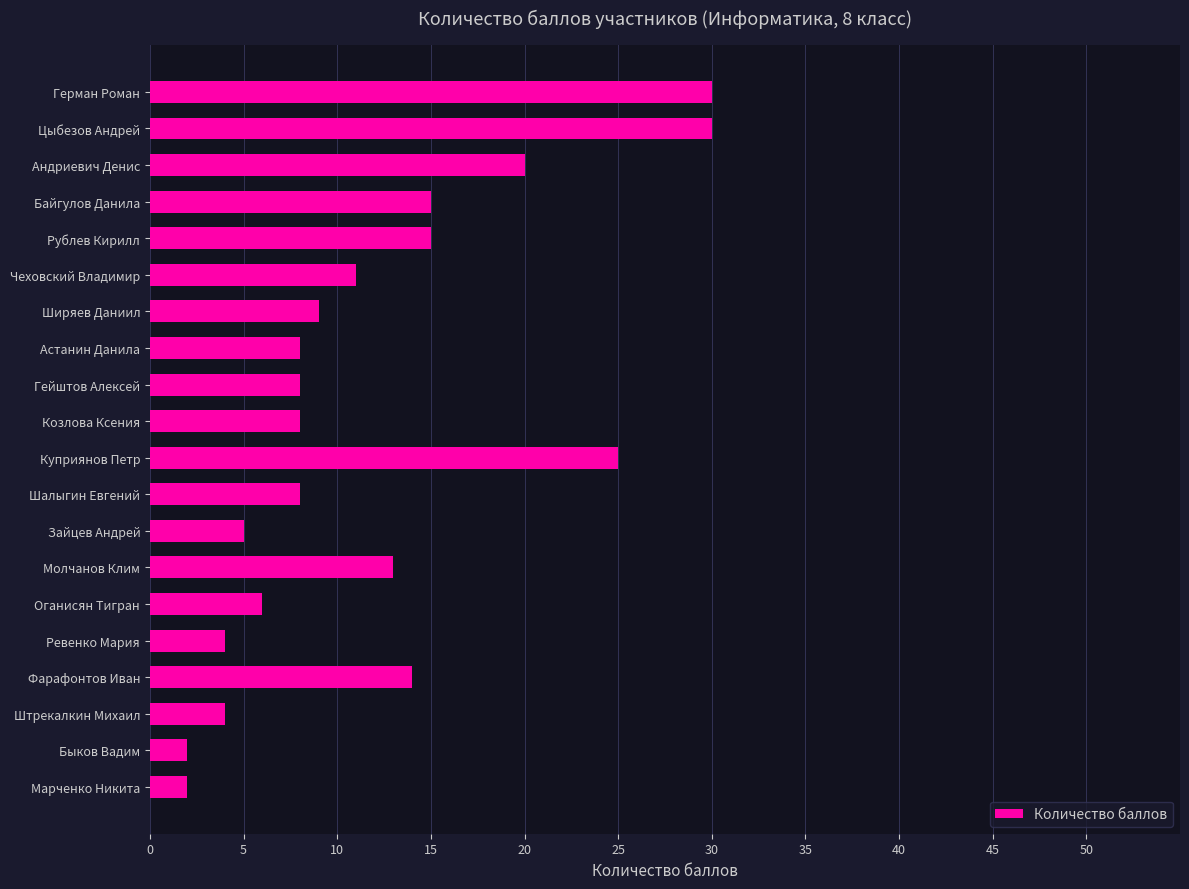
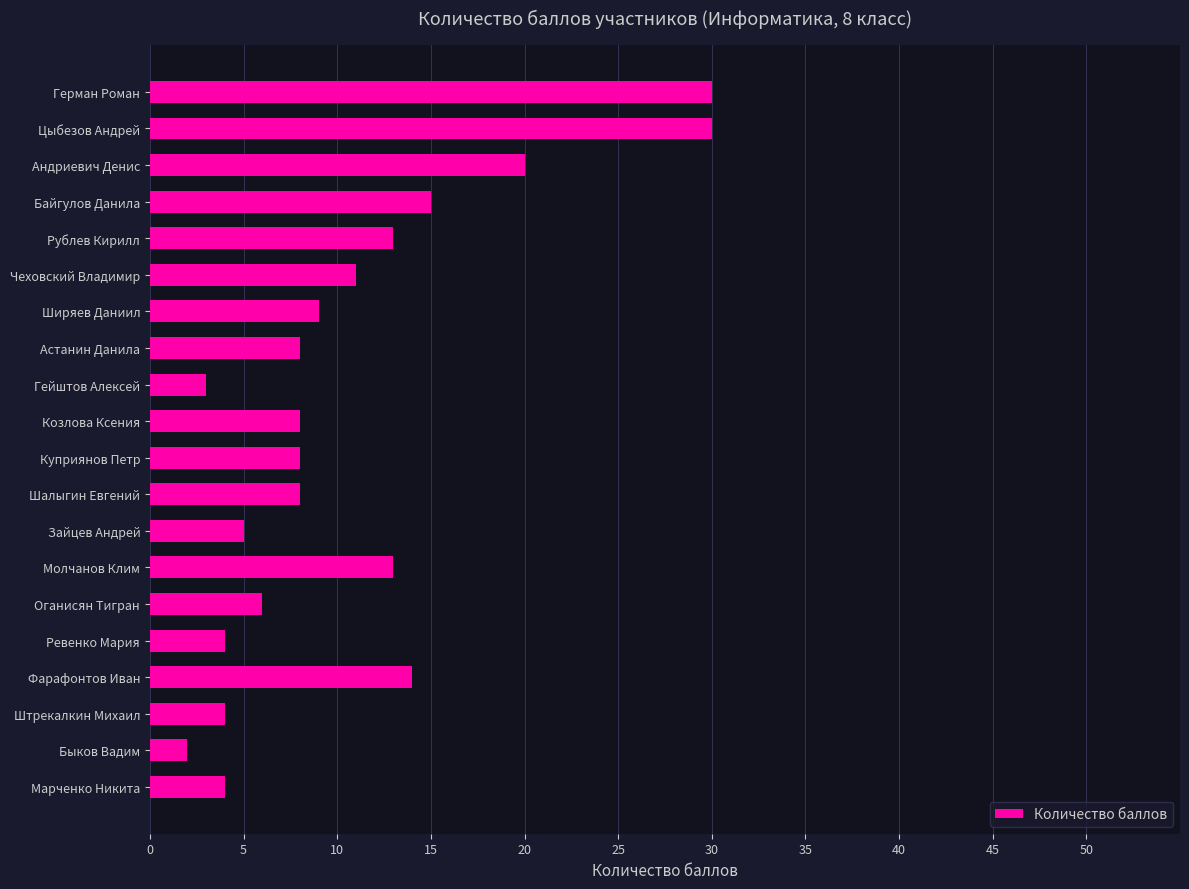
Рублев Кирилл: 15 -> 13
Гейштов Алексей: 8 -> 3
Куприянов Петр: 25 -> 8
Марченко Никита: 2 -> 4
